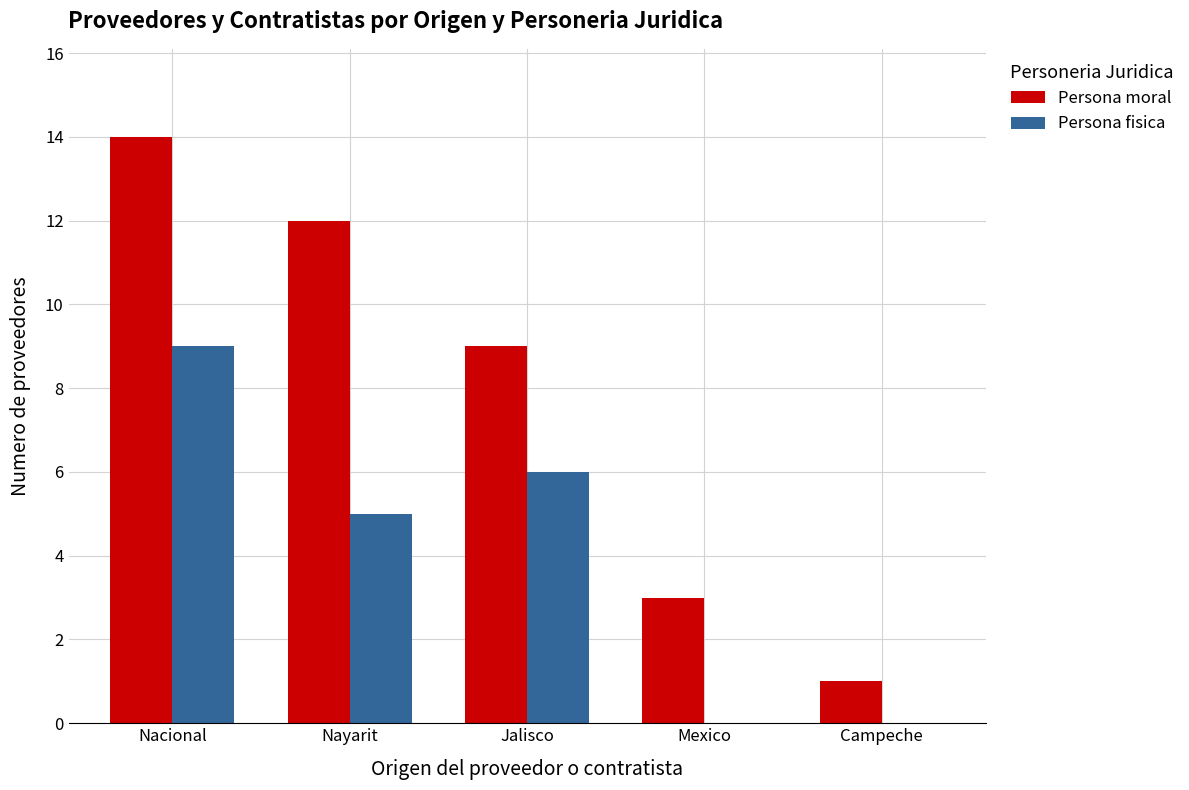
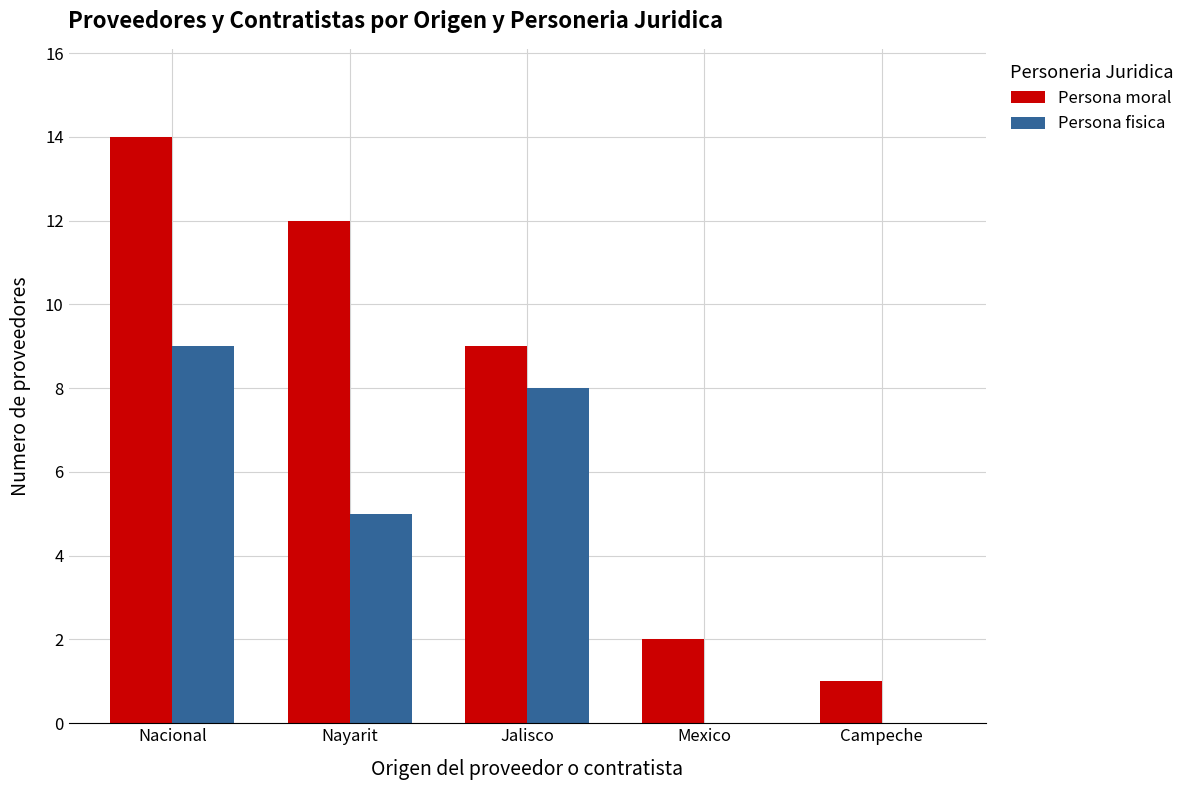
Persona fisica, Jalisco: 6 -> 8
Persona moral, Mexico: 3 -> 2
